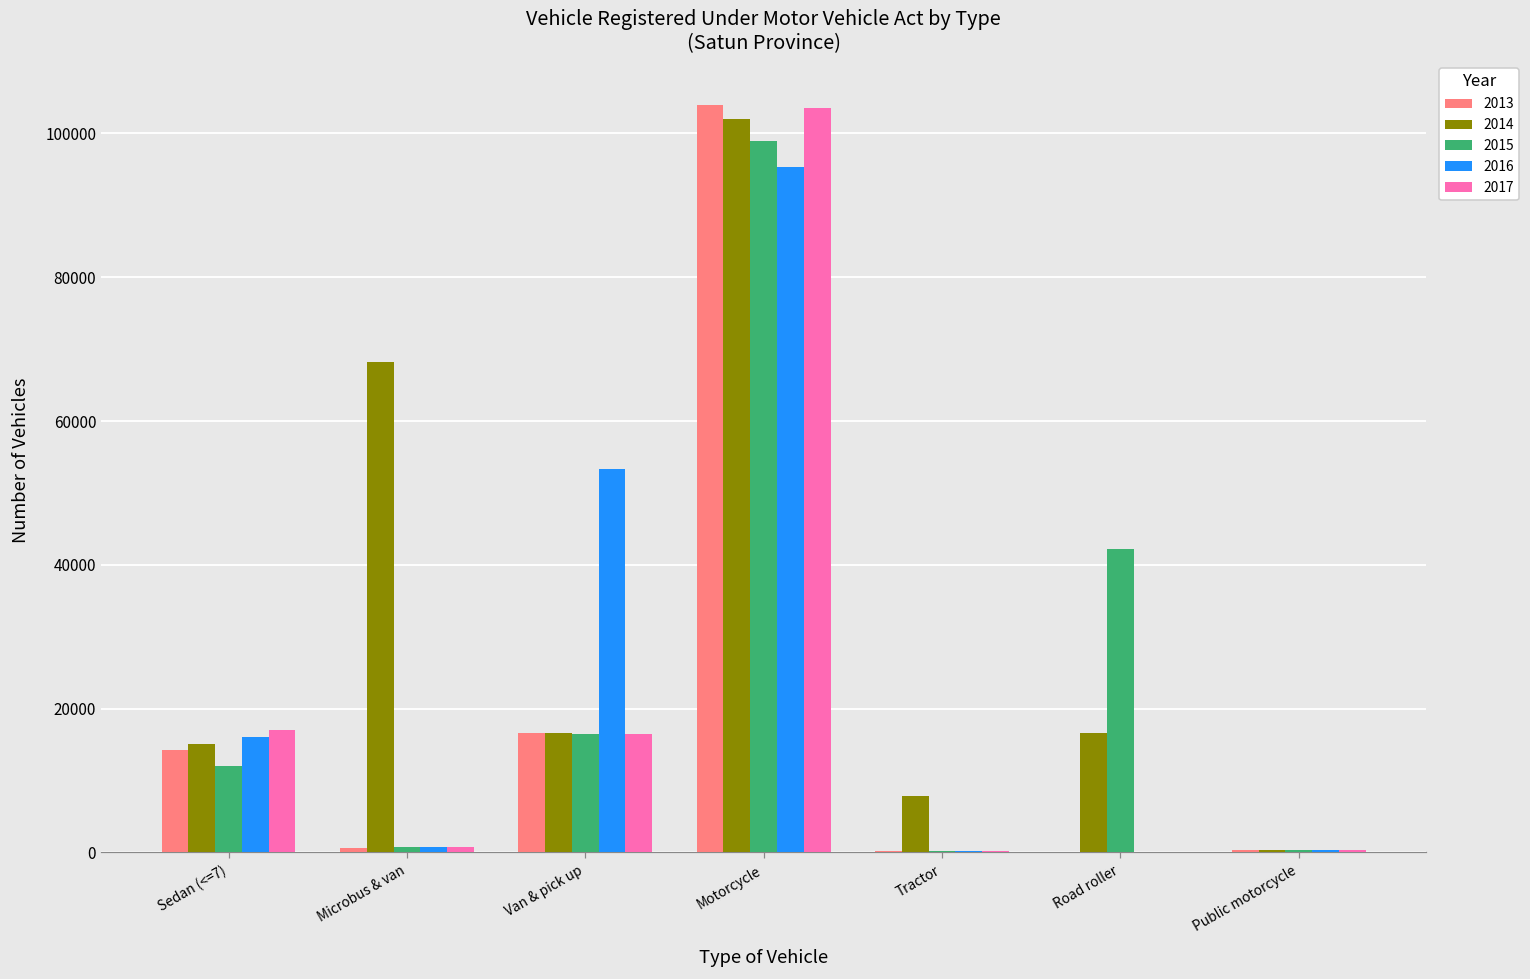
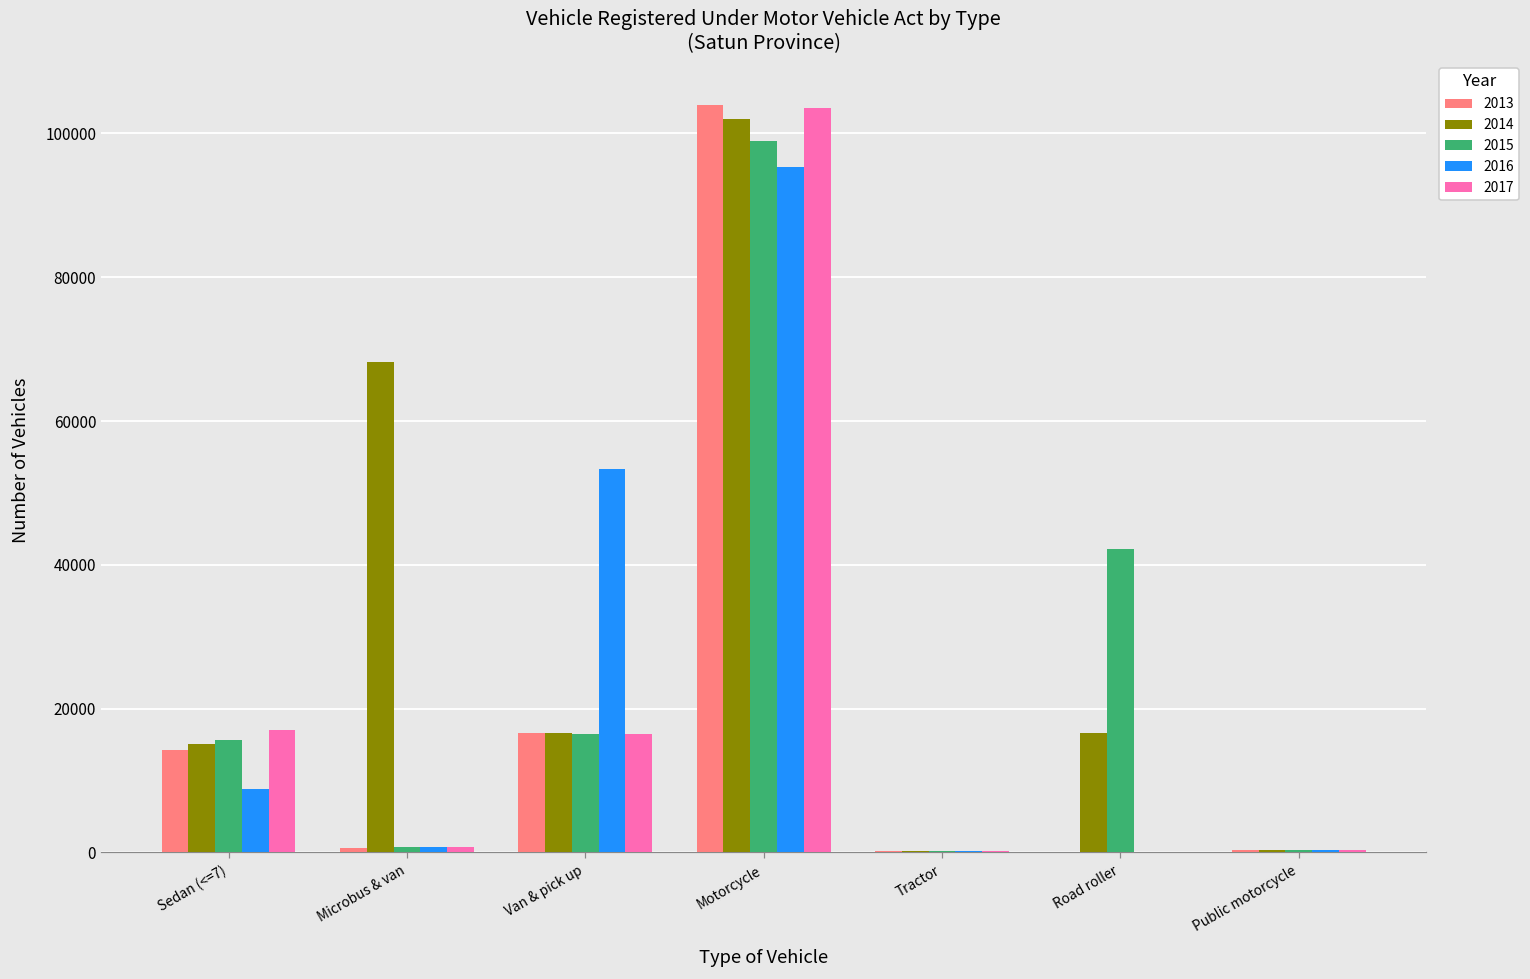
2015, Sedan (<=7): 12000 -> 16000
2016, Sedan (<=7): 16000 -> 9000
2014, Tractor: 8000 -> 0
